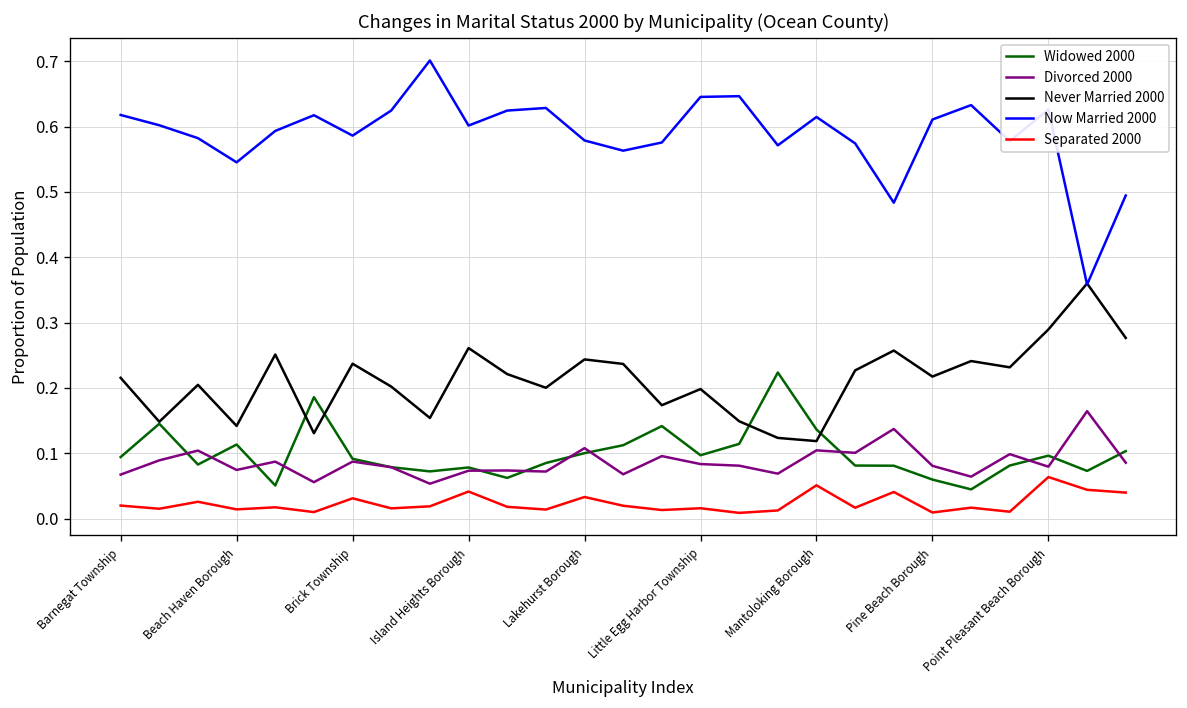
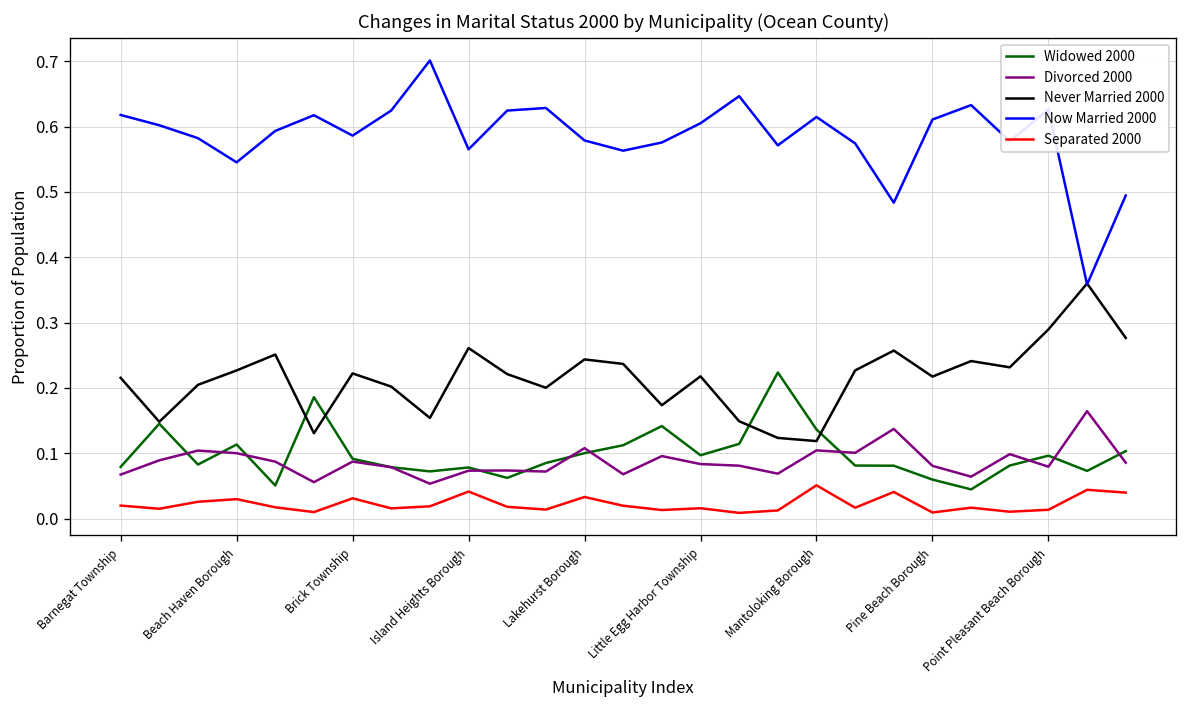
Widowed 2000, Barnegat Township: 0.09 -> 0.08
Divorced 2000, Beach Haven Borough: 0.07 -> 0.10
Never Married 2000, Beach Haven Borough: 0.14 -> 0.23
Separated 2000, Beach Haven Borough: 0.01 -> 0.03
Never Married 2000, Brick Township: 0.24 -> 0.22
Now Married 2000, Island Heights Borough: 0.60 -> 0.57
Never Married 2000, Little Egg Harbor Township: 0.20 -> 0.22
Now Married 2000, Little Egg Harbor Township: 0.65 -> 0.61
Separated 2000, Point Pleasant Beach Borough: 0.06 -> 0.01
